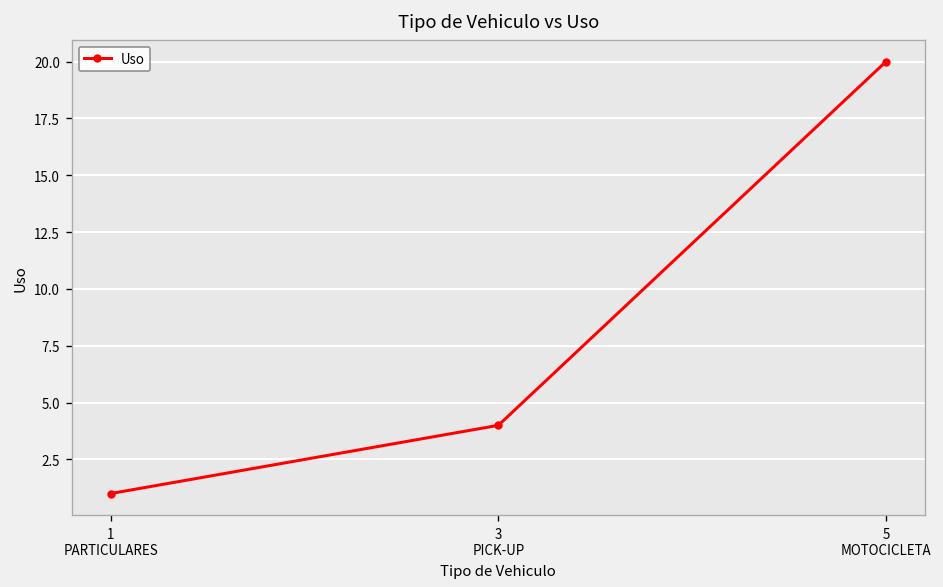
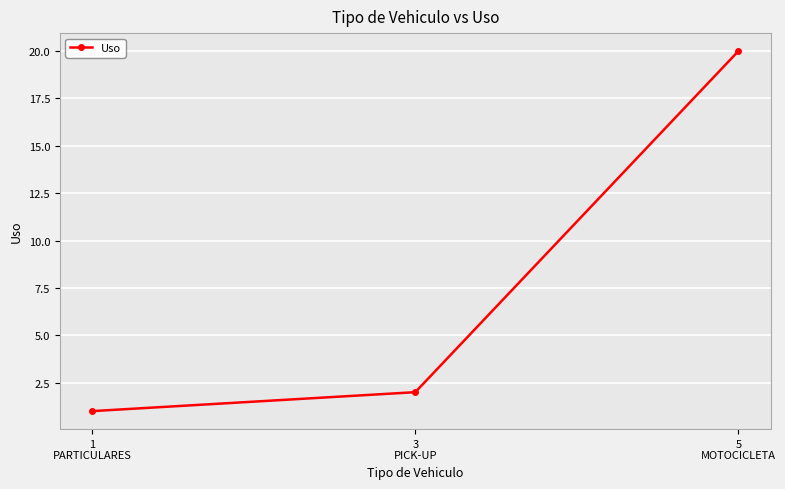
3 PICK-UP: 4 -> 2
